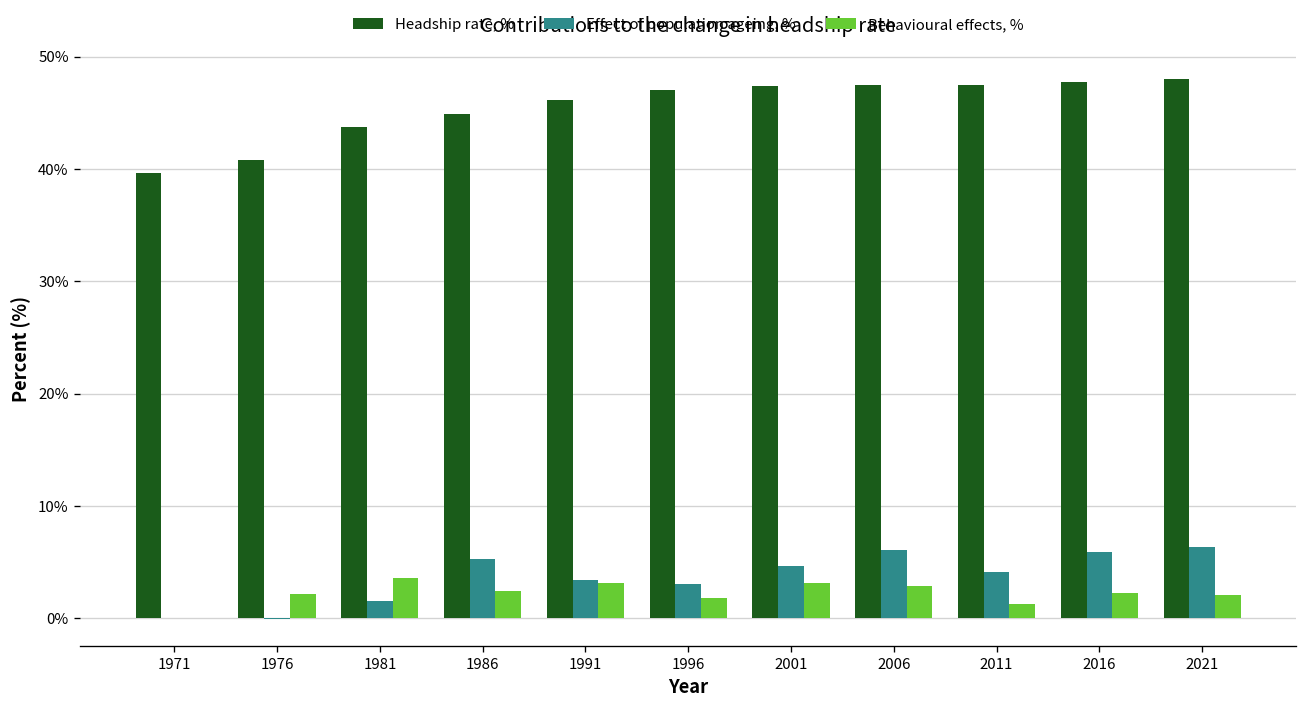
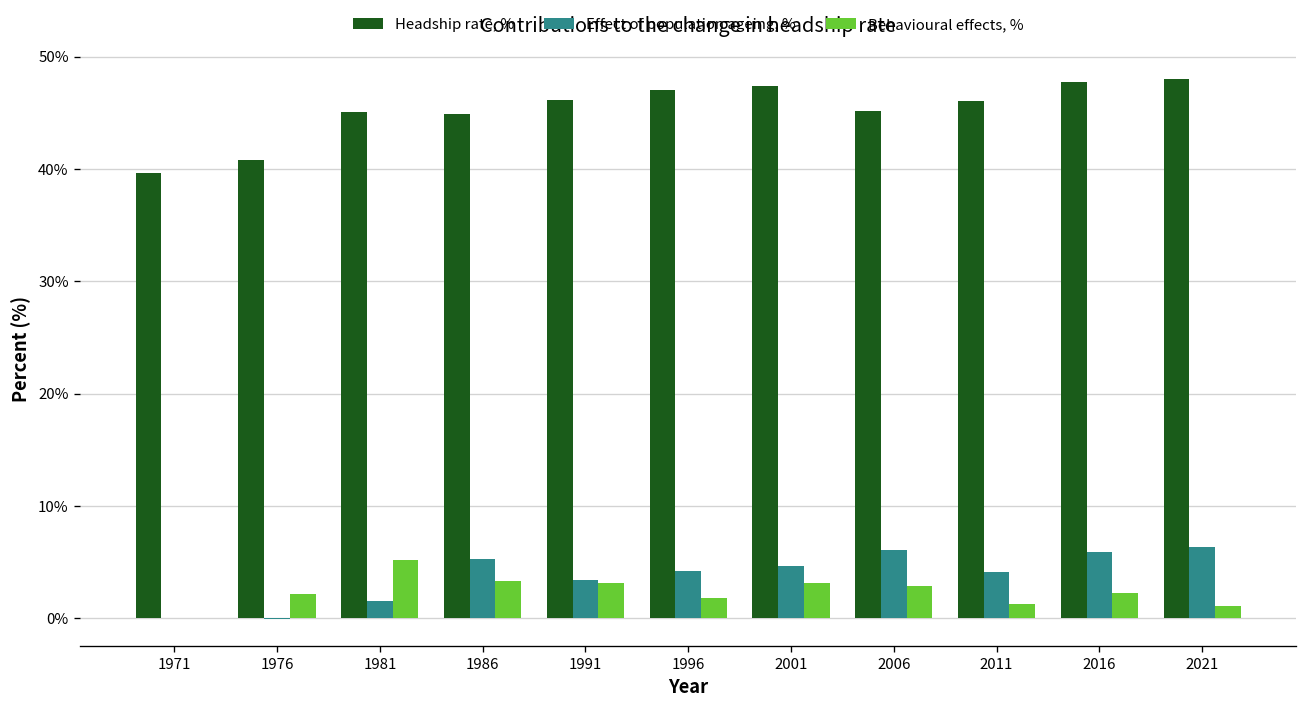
Headship rate, %, 1981: 44% -> 45%
Behavioural effects, %, 1981: 4% -> 5%
Behavioural effects, %, 1986: 2% -> 3%
Effect of population ageing, %, 1996: 3% -> 4%
Headship rate, %, 2006: 47% -> 45%
Headship rate, %, 2011: 48% -> 46%
Behavioural effects, %, 2021: 2% -> 1%
